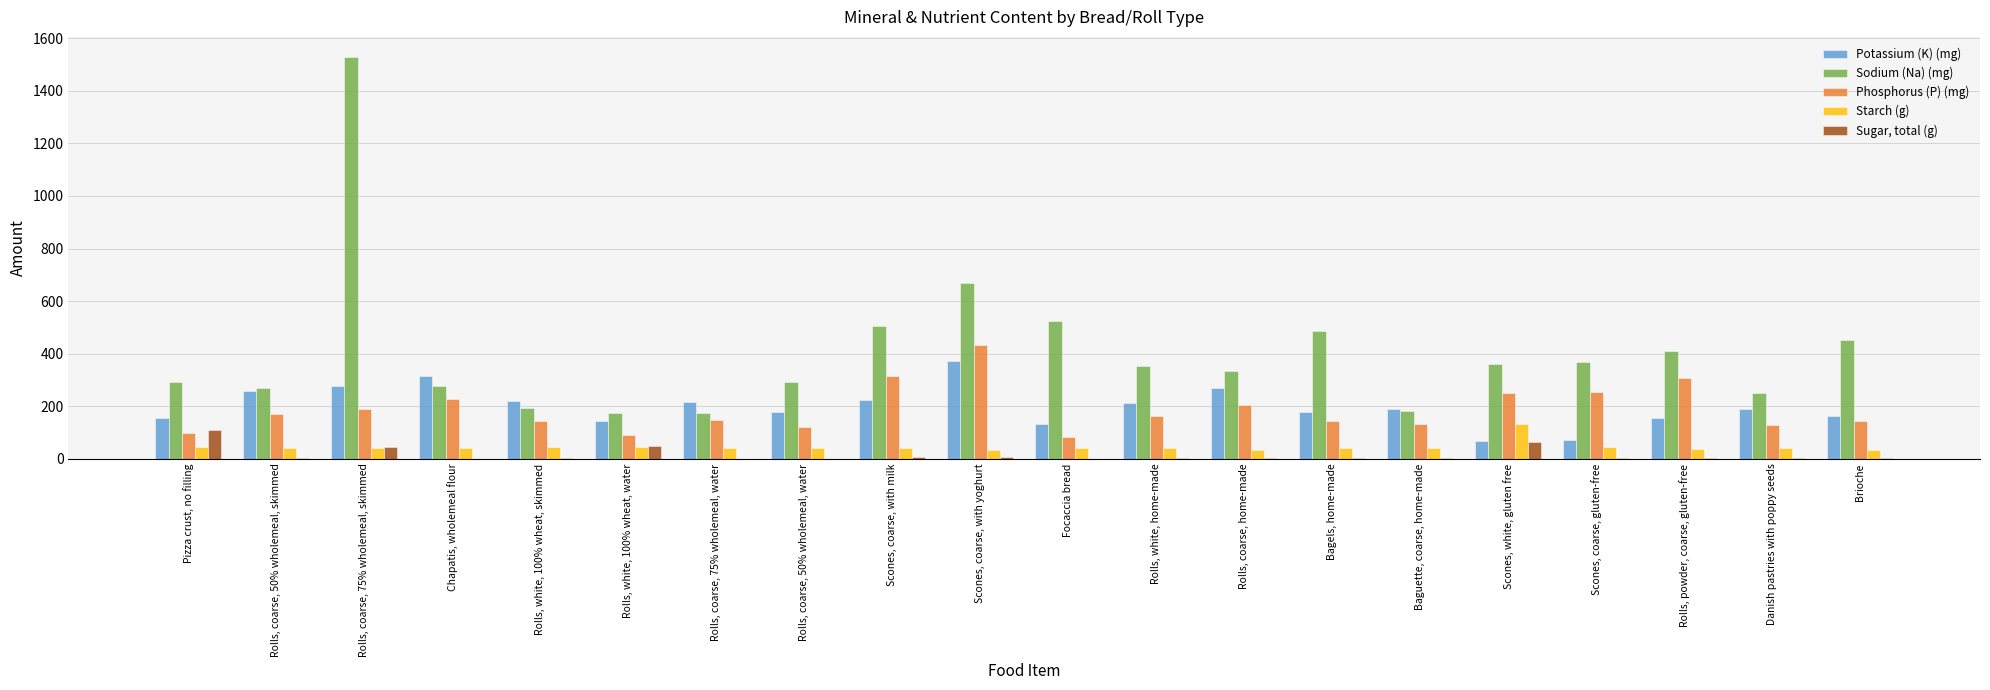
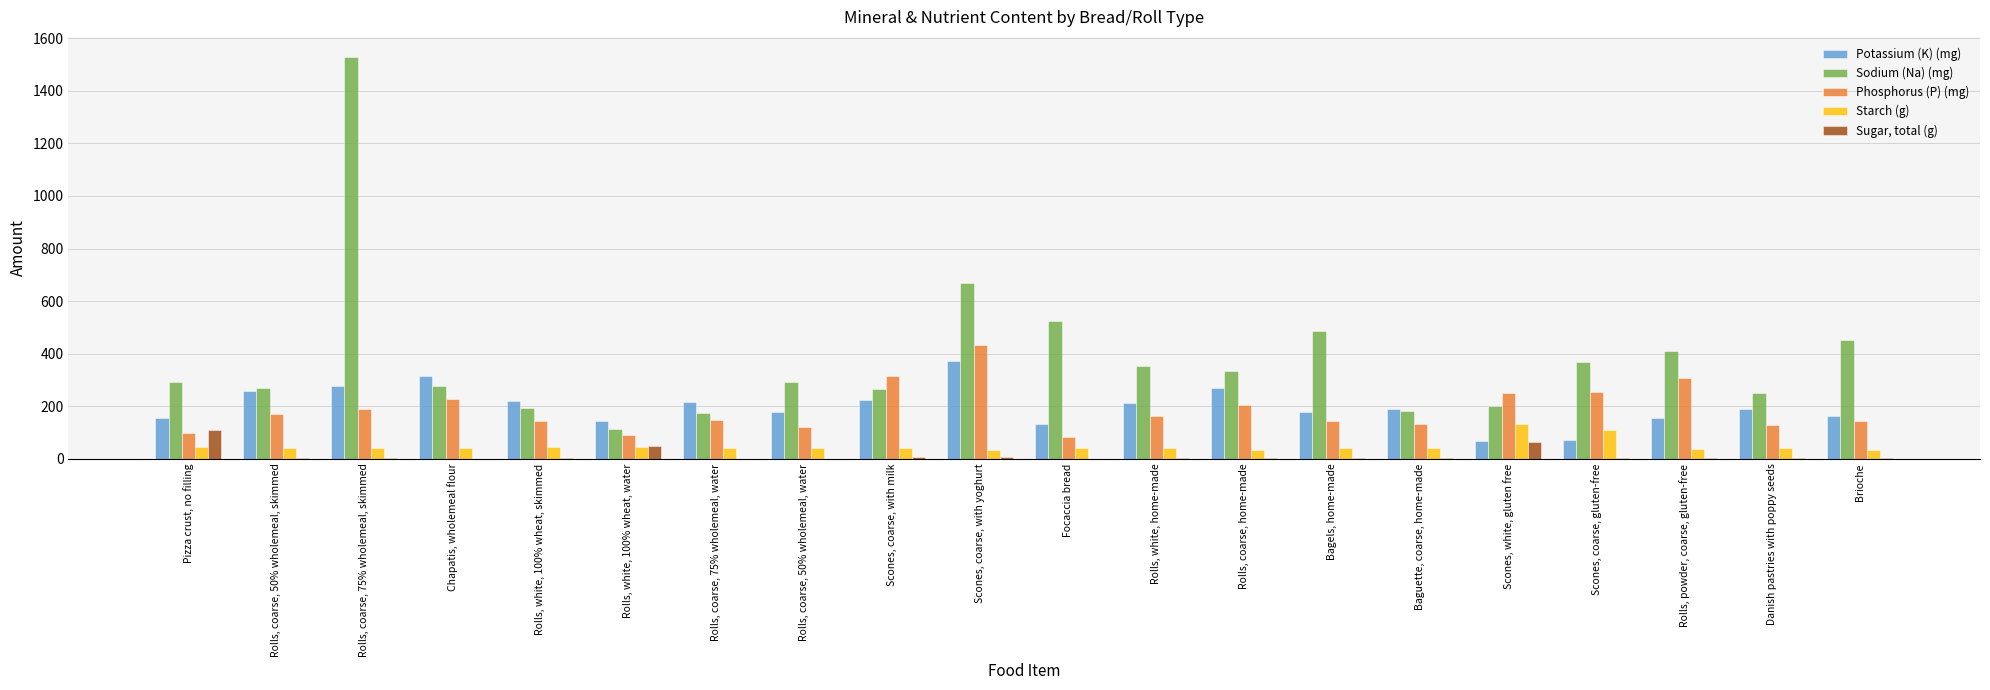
Sugar, total (g), Rolls, coarse, 75% wholemeal, skimmed: 40 -> 0
Sodium (Na) (mg), Rolls, white, 100% wheat, water: 170 -> 110
Sodium (Na) (mg), Scones, coarse, with milk: 510 -> 260
Sodium (Na) (mg), Scones, white, gluten free: 360 -> 200
Starch (g), Scones, coarse, gluten-free: 40 -> 110
